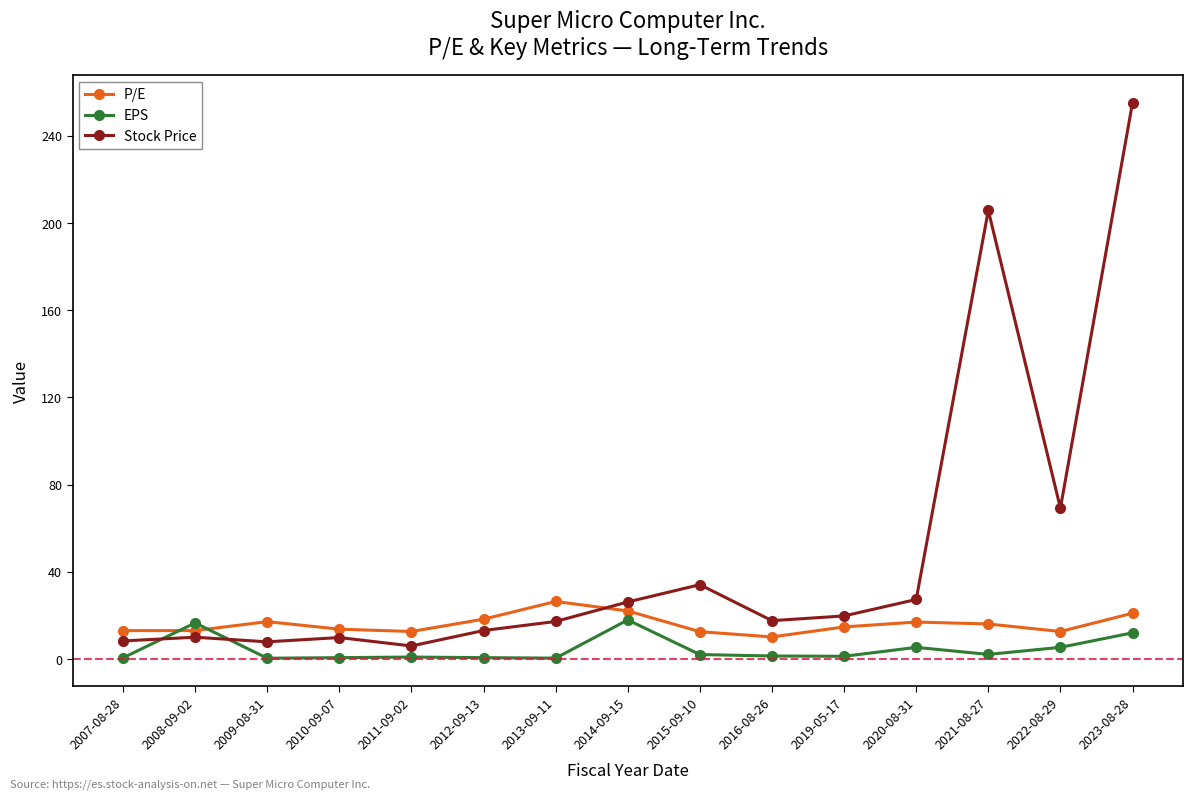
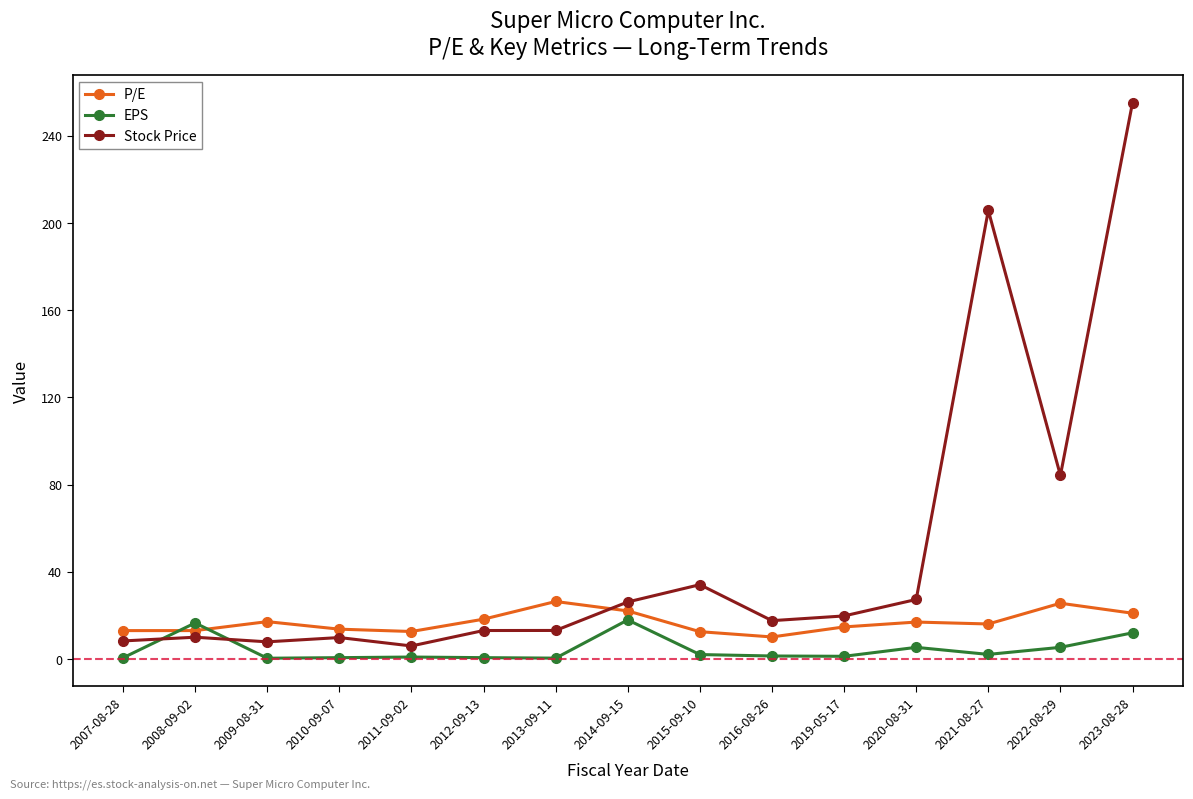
Stock Price, 2013-09-11: 17 -> 13
P/E, 2022-08-29: 13 -> 26
Stock Price, 2022-08-29: 69 -> 84
